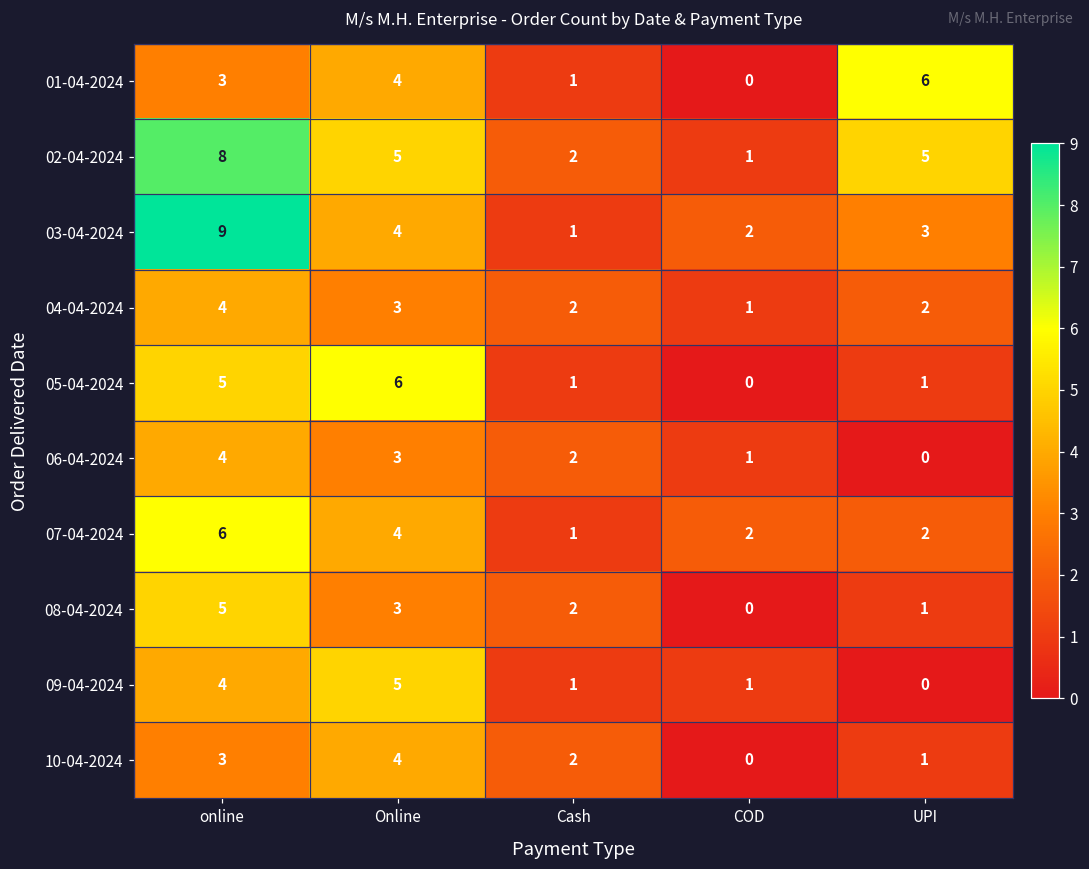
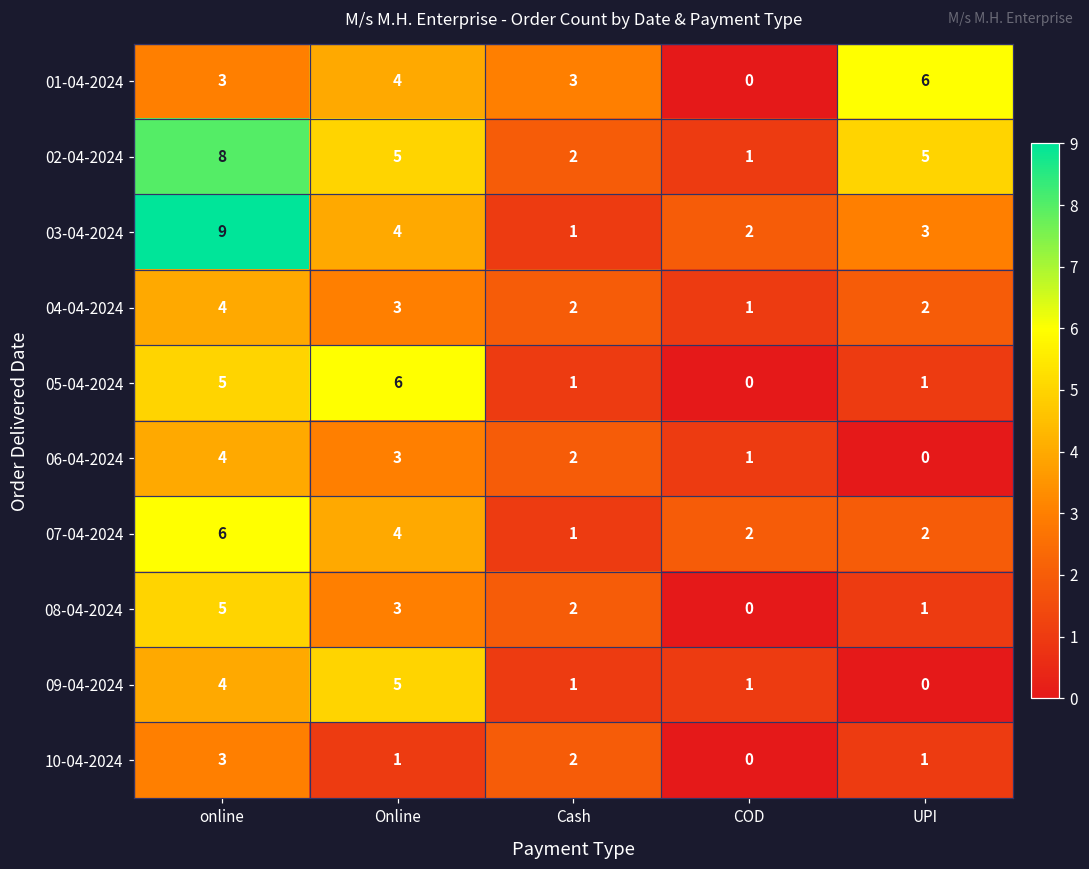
01-04-2024, Cash: 1 -> 3
10-04-2024, Online: 4 -> 1
